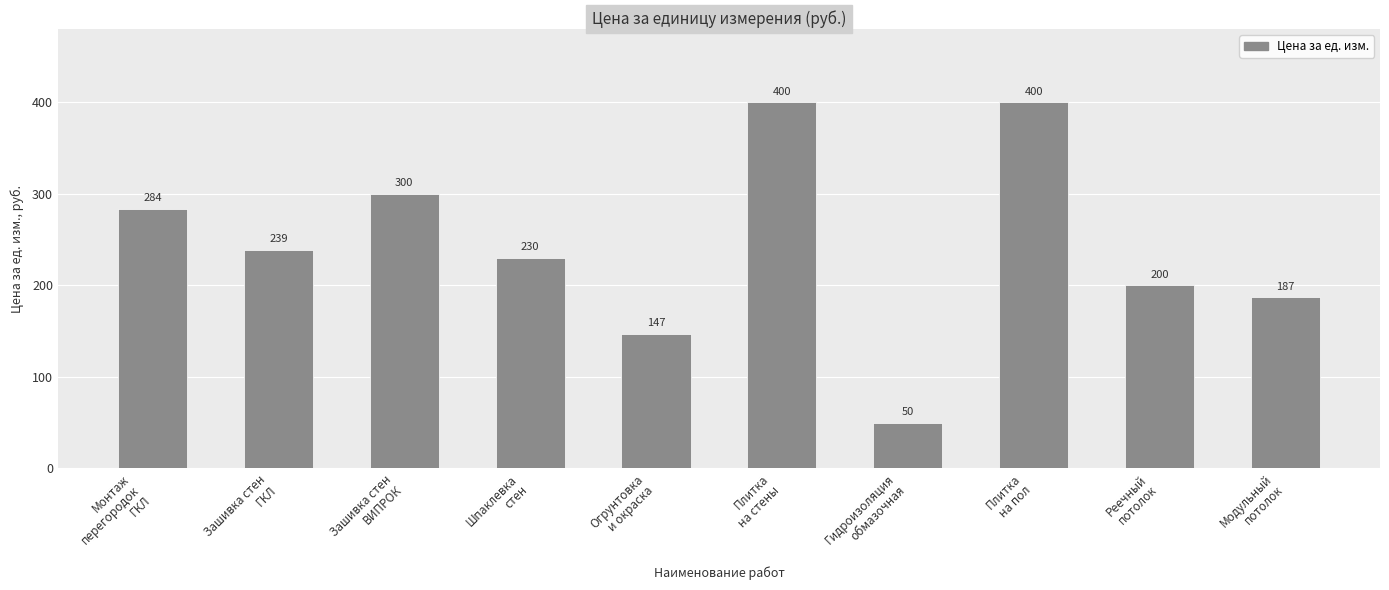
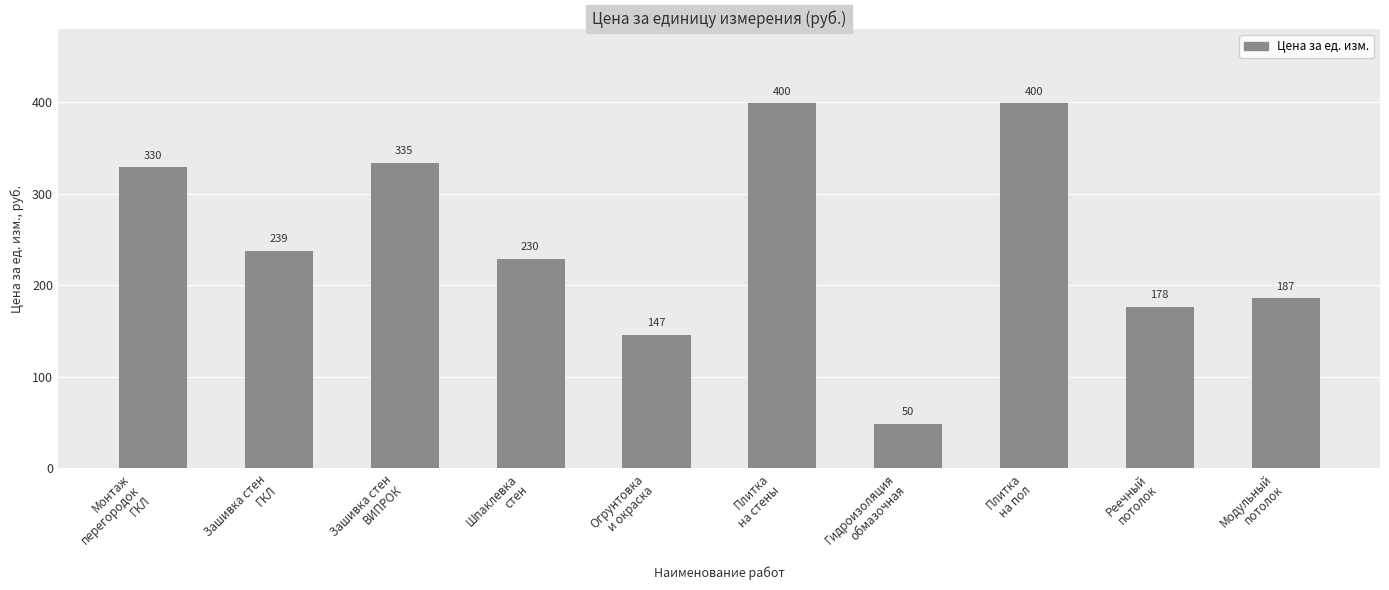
Монтаж перегородок ГКЛ: 284 -> 330
Зашивка стен ВИПРОК: 300 -> 335
Реечный потолок: 200 -> 178
